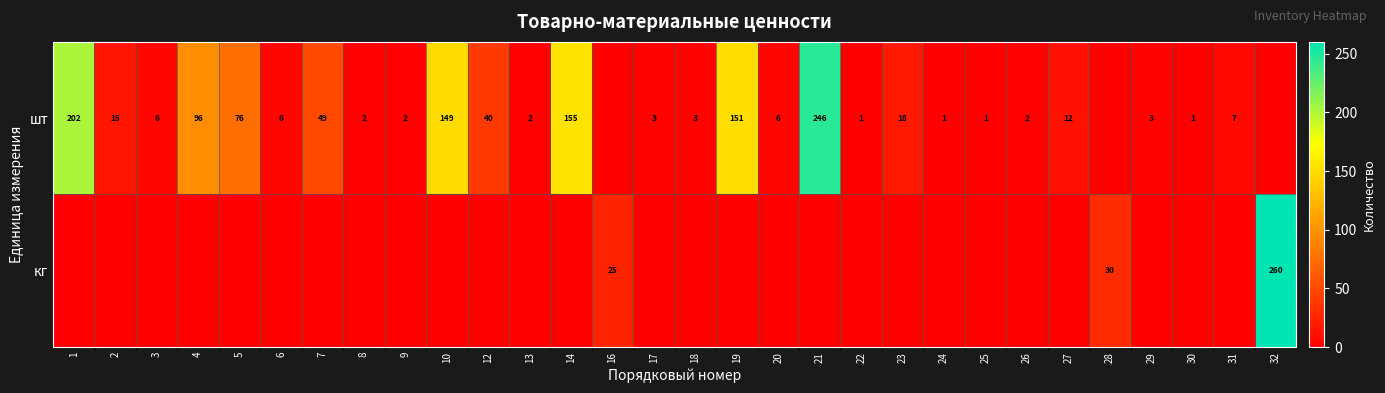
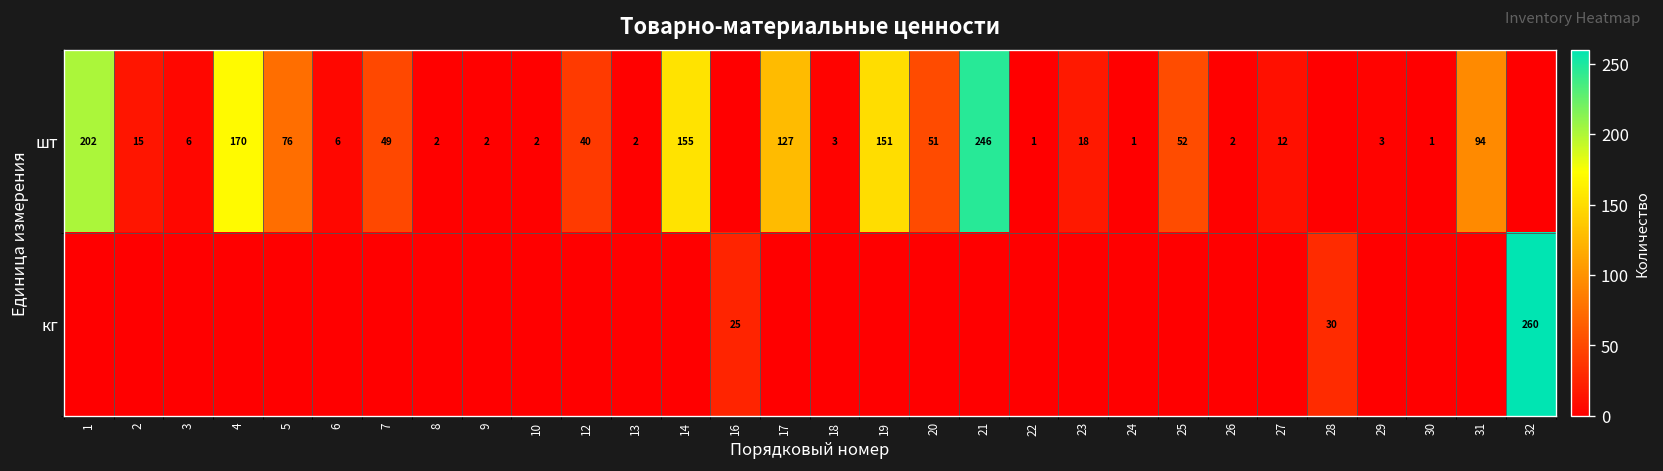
шт, 4: 96 -> 170
шт, 10: 149 -> 2
шт, 17: 3 -> 127
шт, 20: 6 -> 51
шт, 25: 1 -> 52
шт, 31: 7 -> 94
